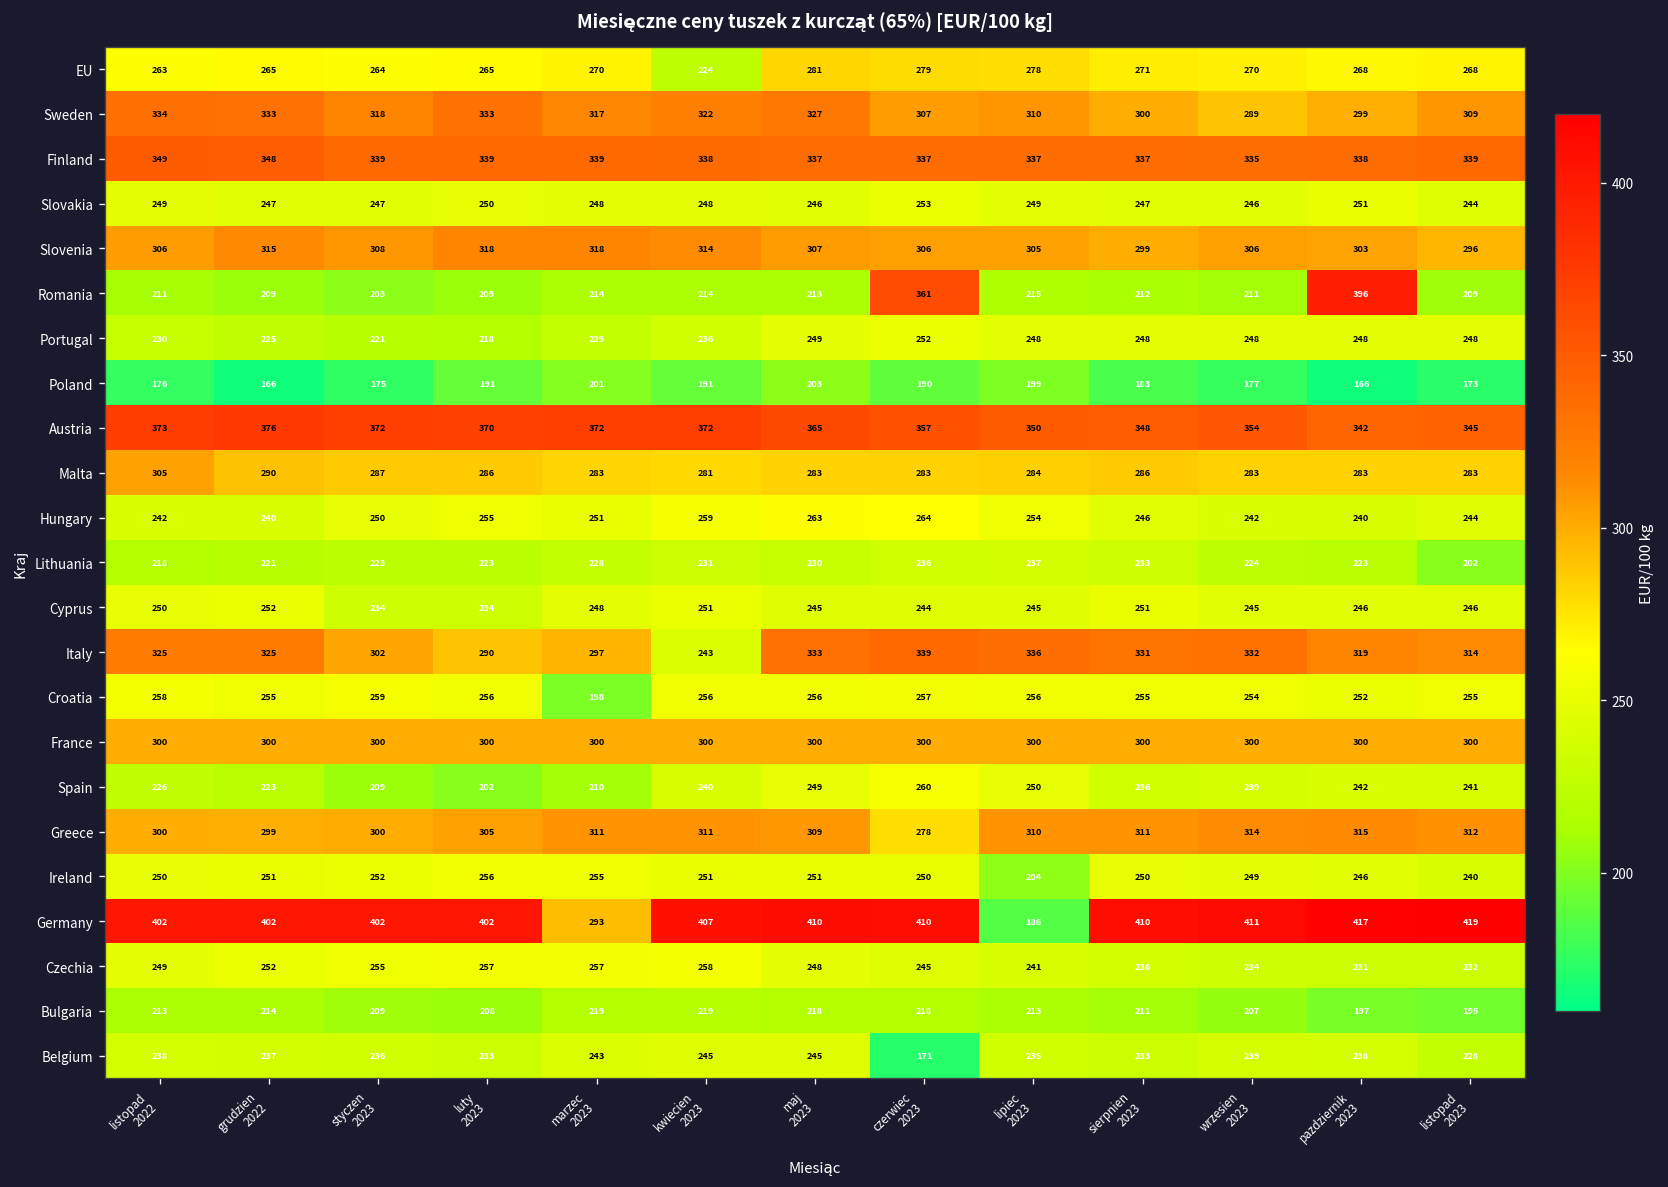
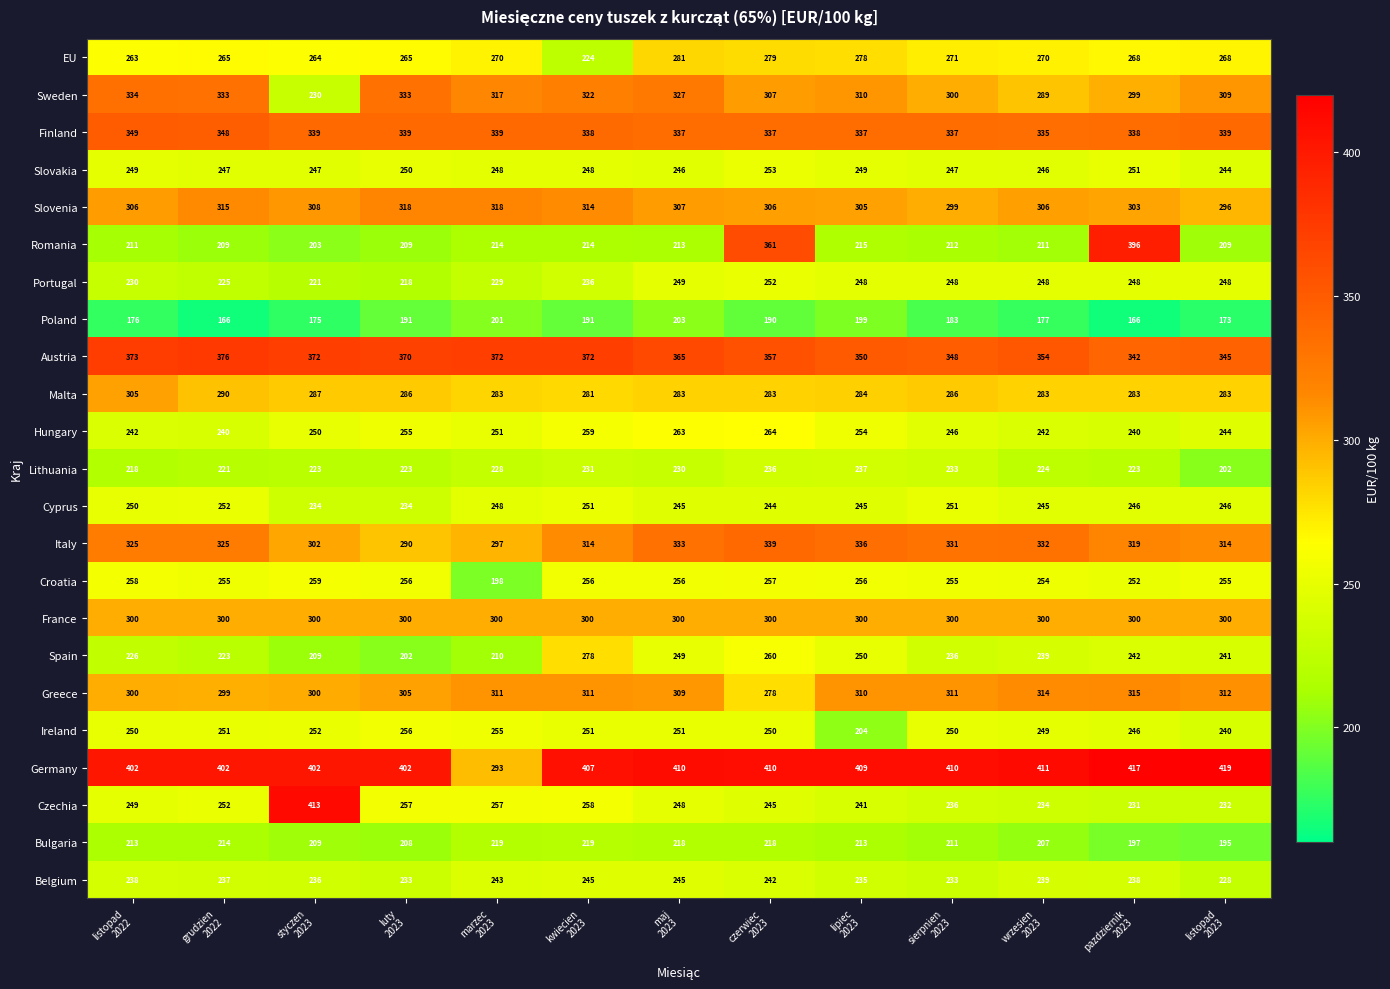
Sweden, styczen 2023: 318 -> 230
Italy, kwiecien 2023: 243 -> 314
Spain, kwiecien 2023: 240 -> 278
Germany, lipiec 2023: 186 -> 409
Czechia, styczen 2023: 255 -> 413
Belgium, czerwiec 2023: 171 -> 242
